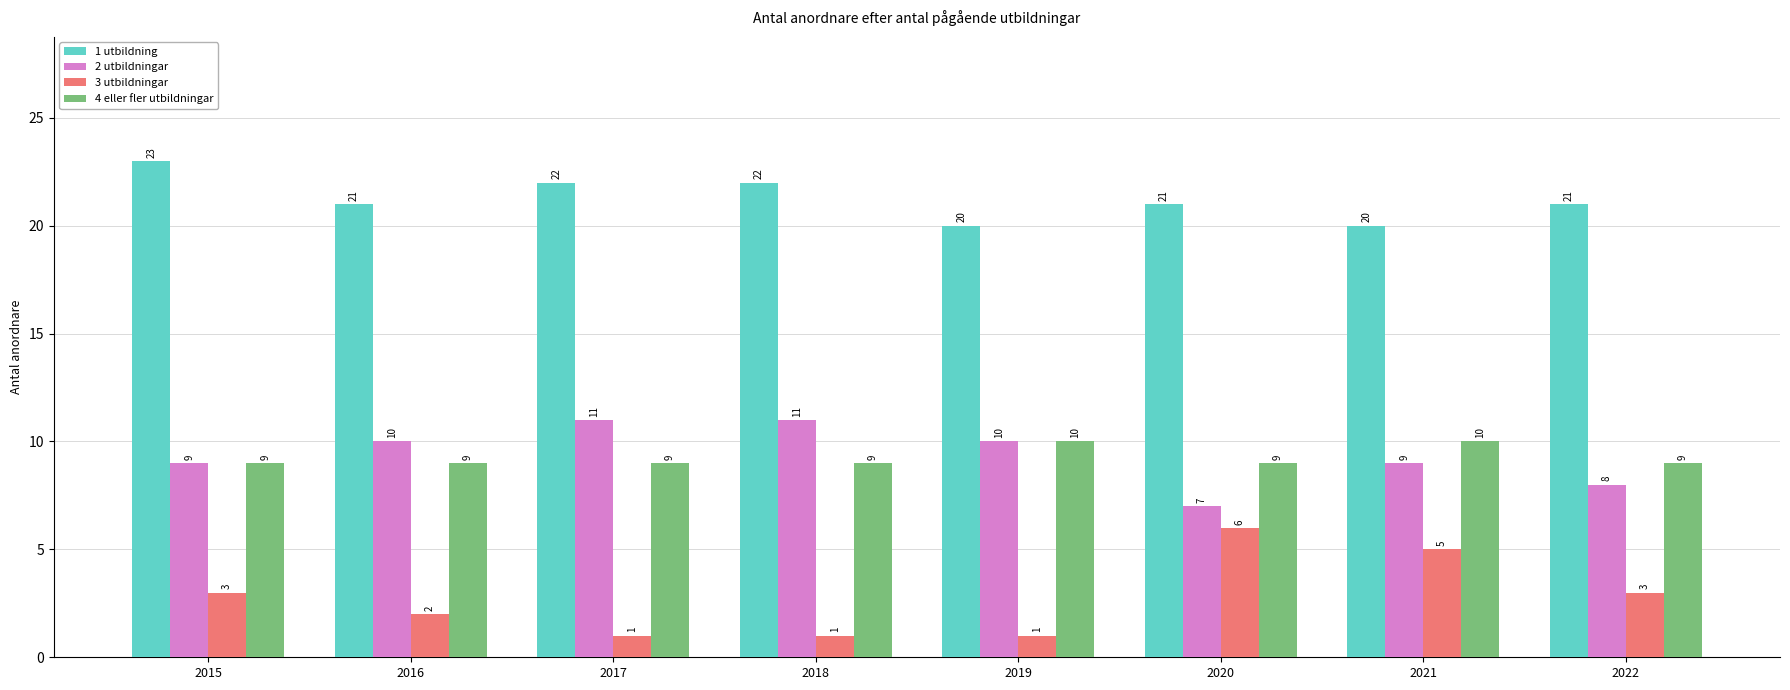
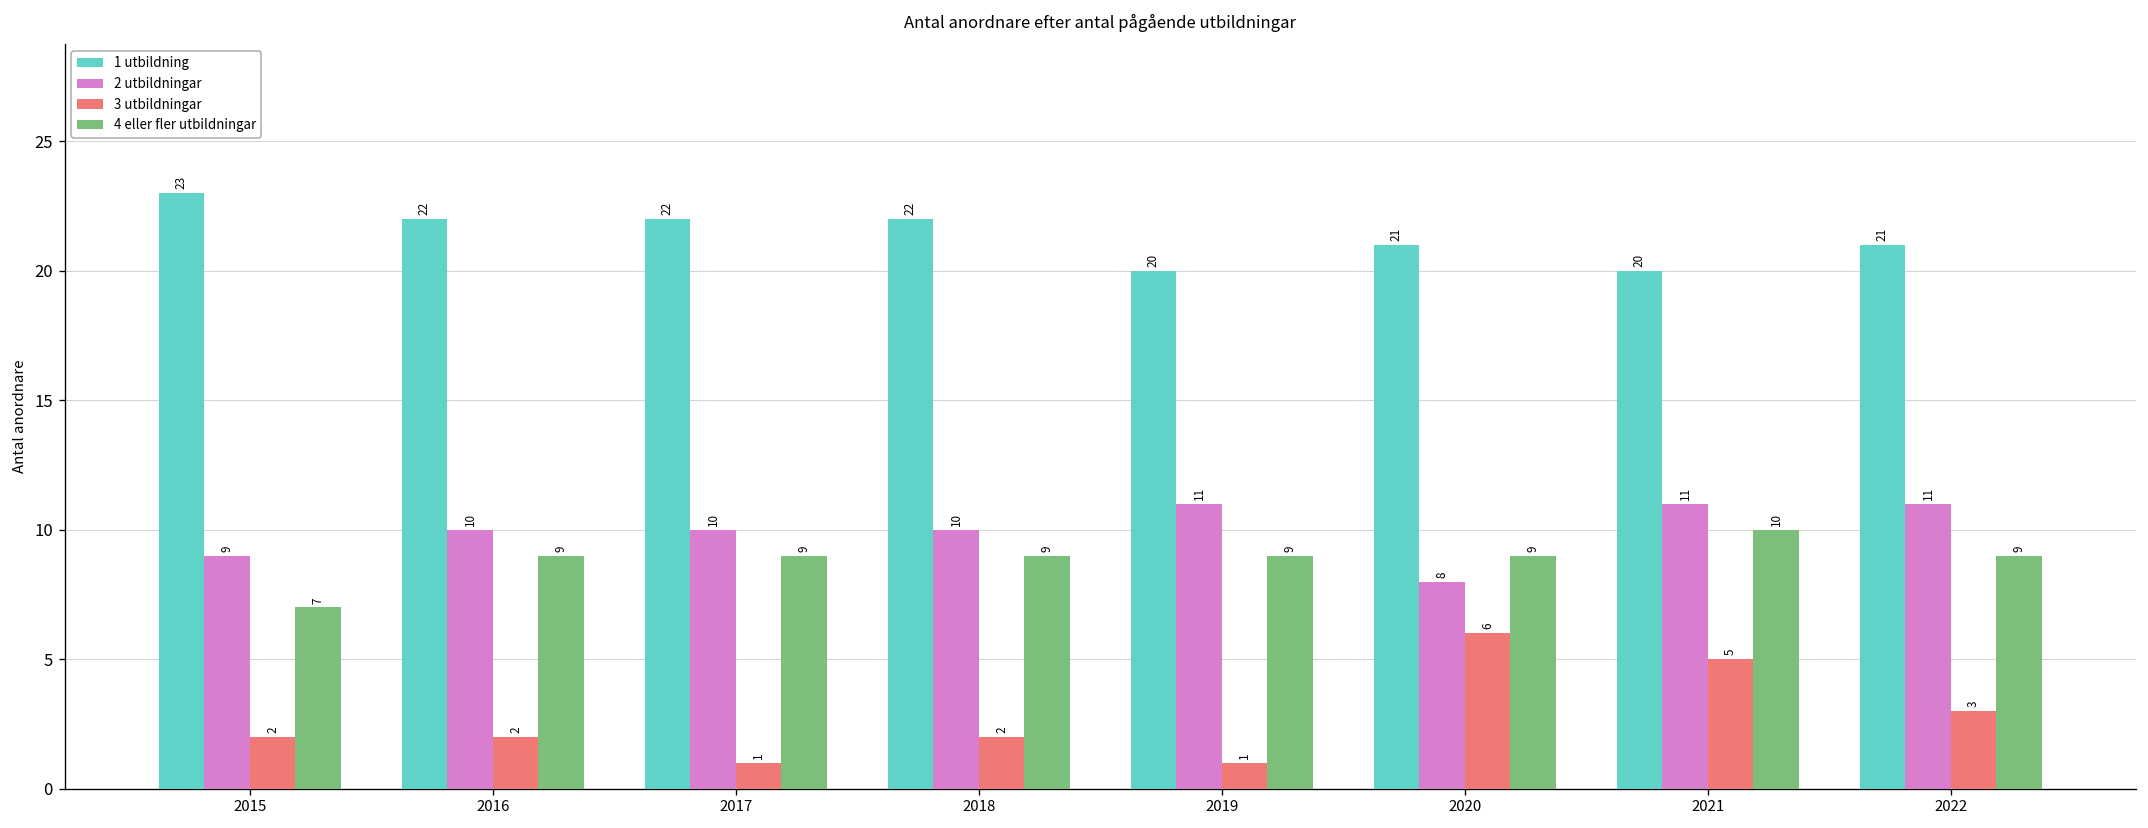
3 utbildningar, 2015: 3 -> 2
4 eller fler utbildningar, 2015: 9 -> 7
1 utbildning, 2016: 21 -> 22
2 utbildningar, 2017: 11 -> 10
2 utbildningar, 2018: 11 -> 10
3 utbildningar, 2018: 1 -> 2
2 utbildningar, 2019: 10 -> 11
4 eller fler utbildningar, 2019: 10 -> 9
2 utbildningar, 2020: 7 -> 8
2 utbildningar, 2021: 9 -> 11
2 utbildningar, 2022: 8 -> 11
